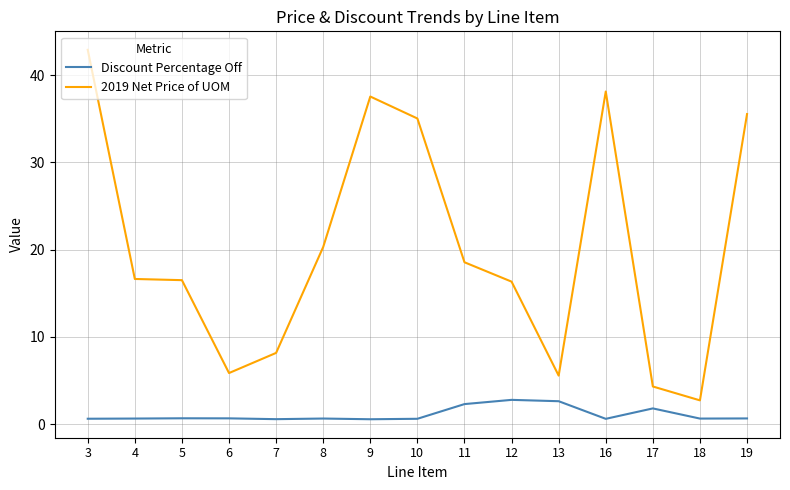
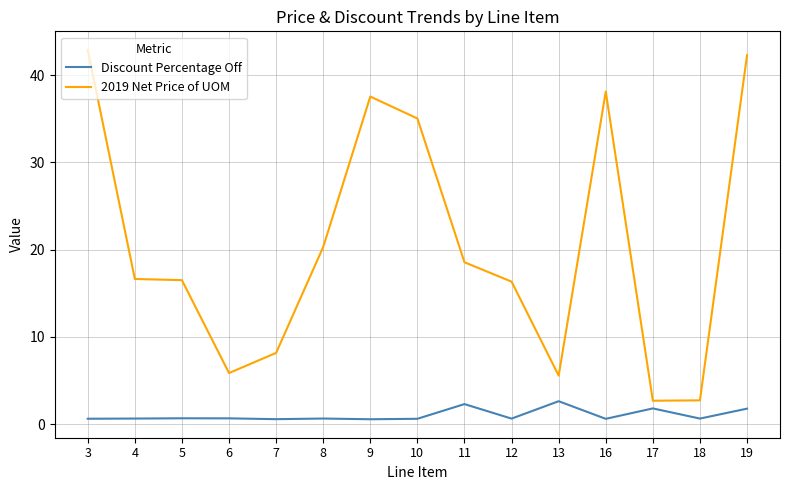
Discount Percentage Off, 12: 3 -> 1
2019 Net Price of UOM, 17: 4 -> 3
Discount Percentage Off, 19: 1 -> 2
2019 Net Price of UOM, 19: 36 -> 42
